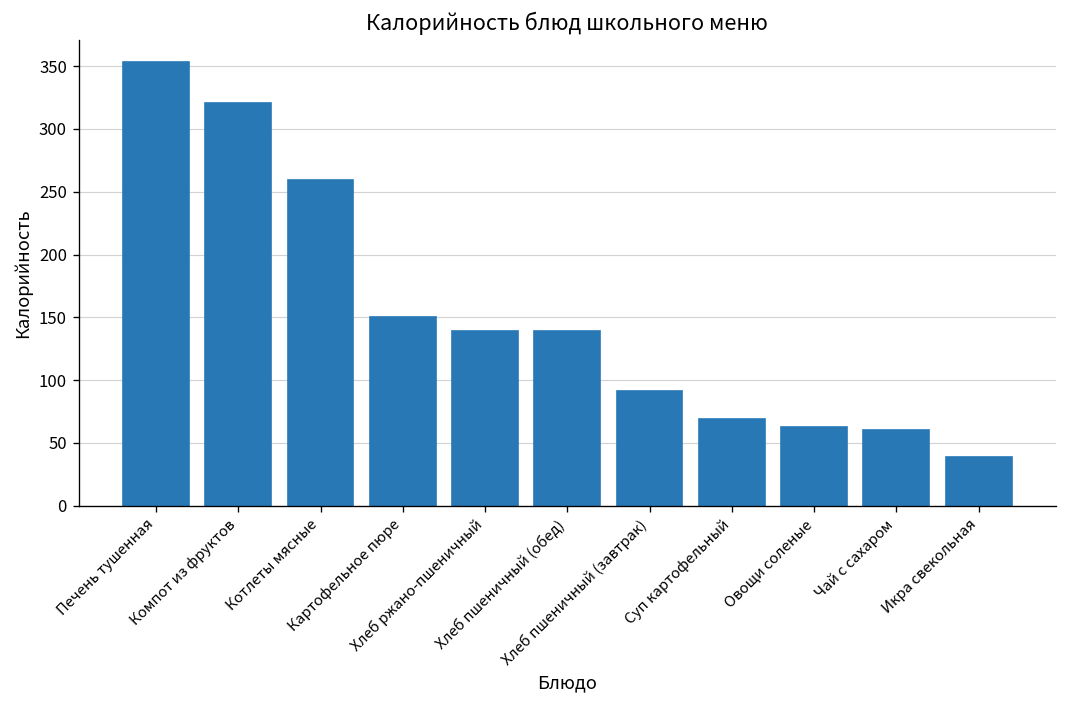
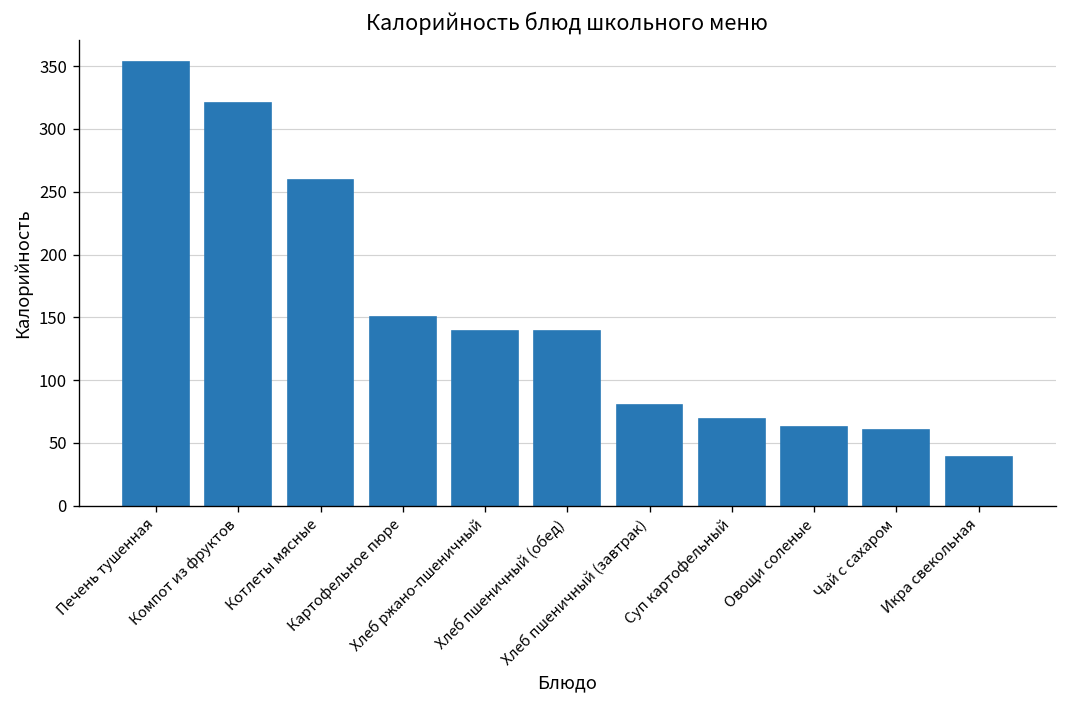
Хлеб пшеничный (завтрак): 91 -> 80
